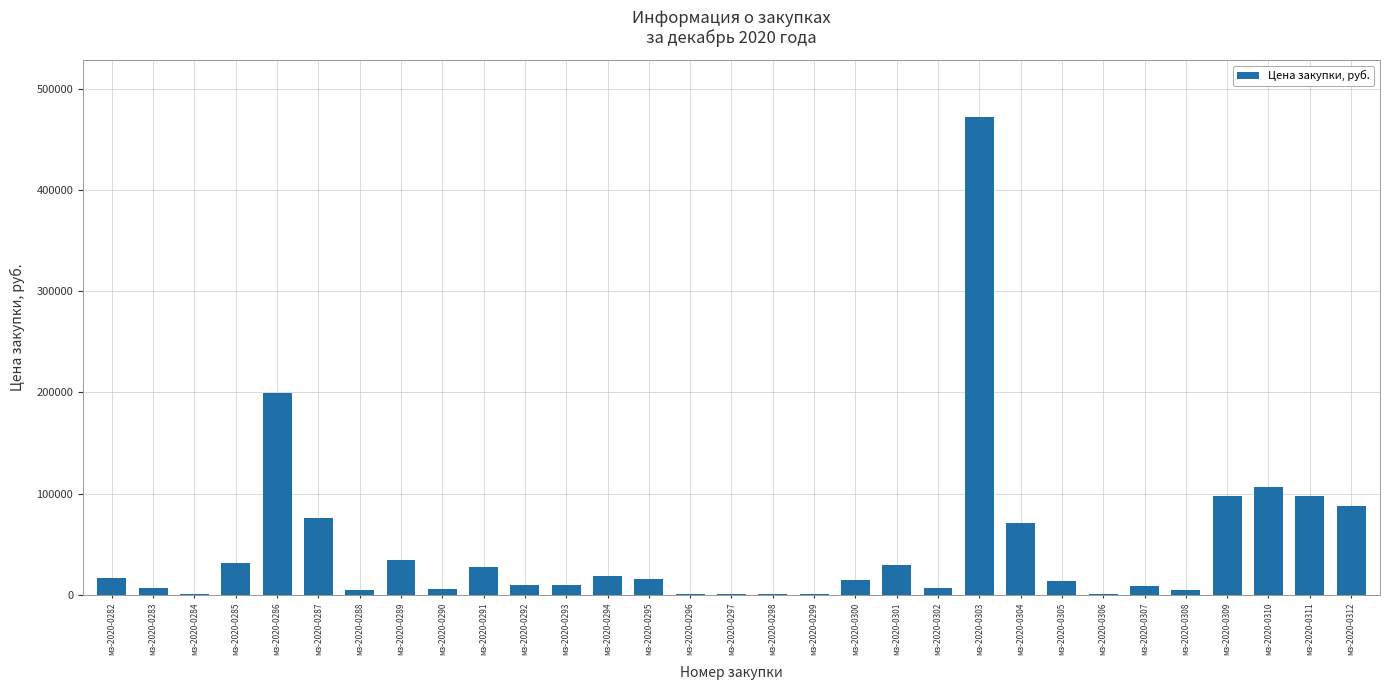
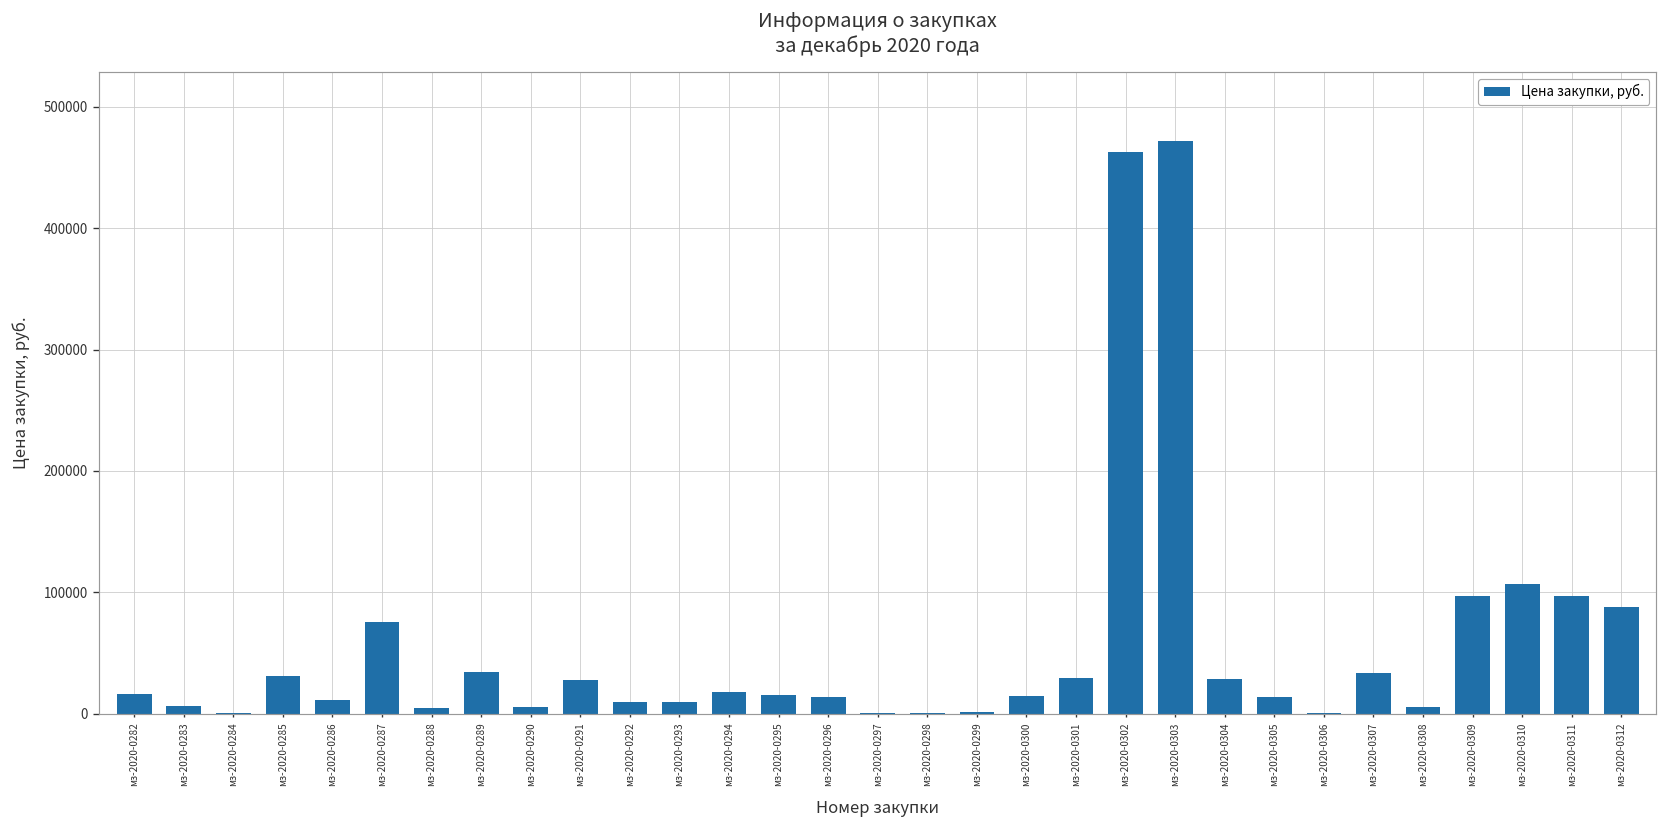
мз-2020-0286: 199000 -> 11000
мз-2020-0296: 0 -> 14000
мз-2020-0302: 7000 -> 463000
мз-2020-0304: 71000 -> 29000
мз-2020-0307: 9000 -> 34000
